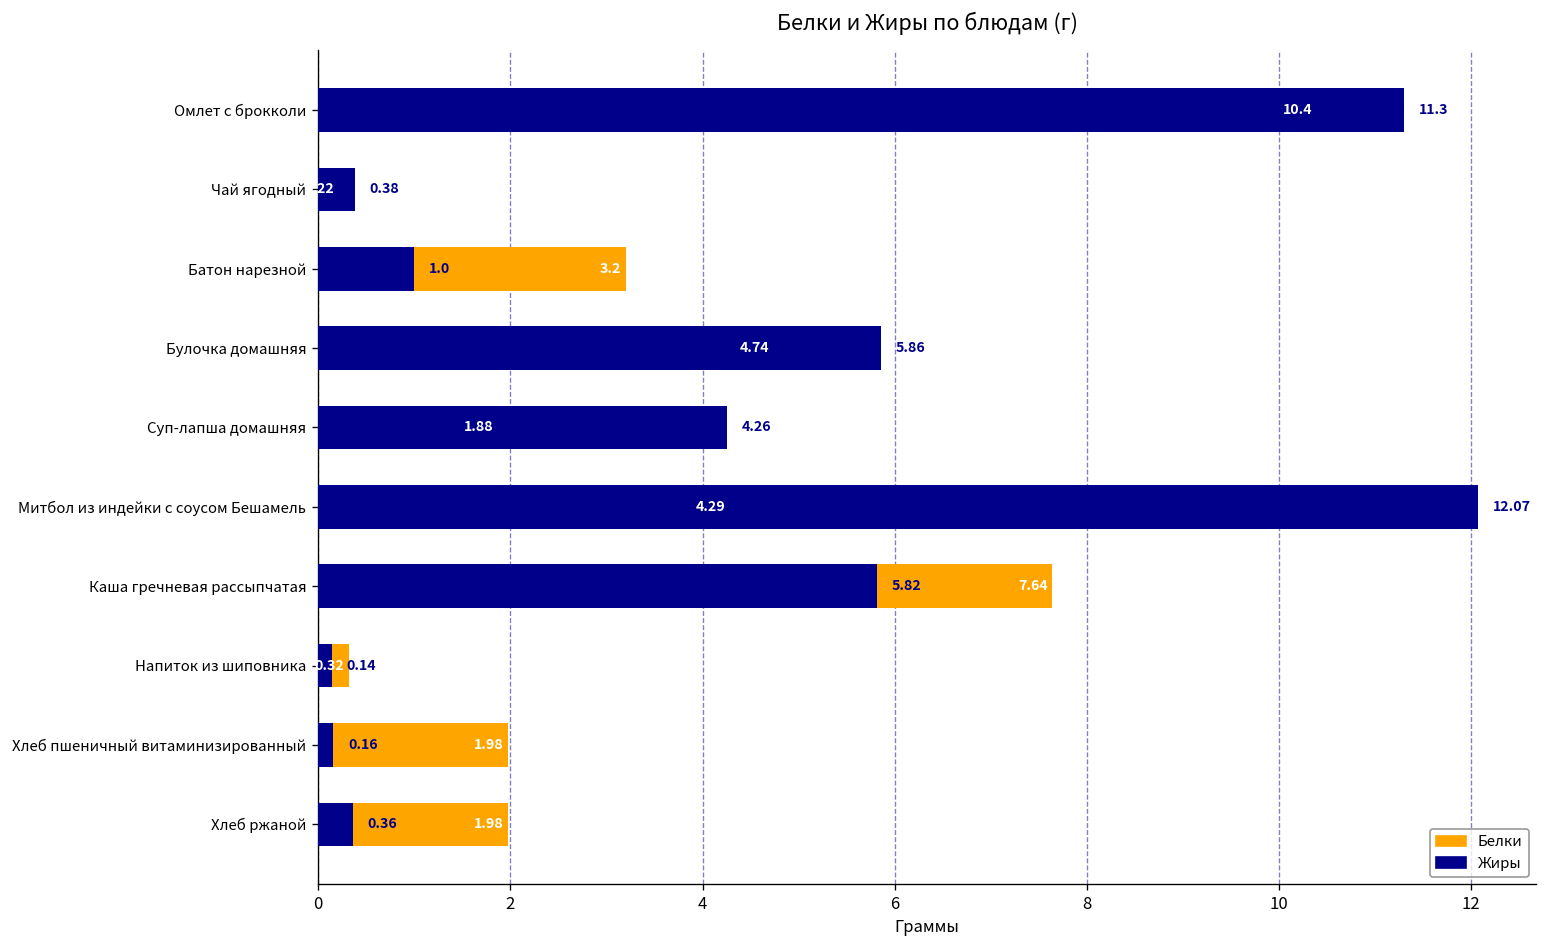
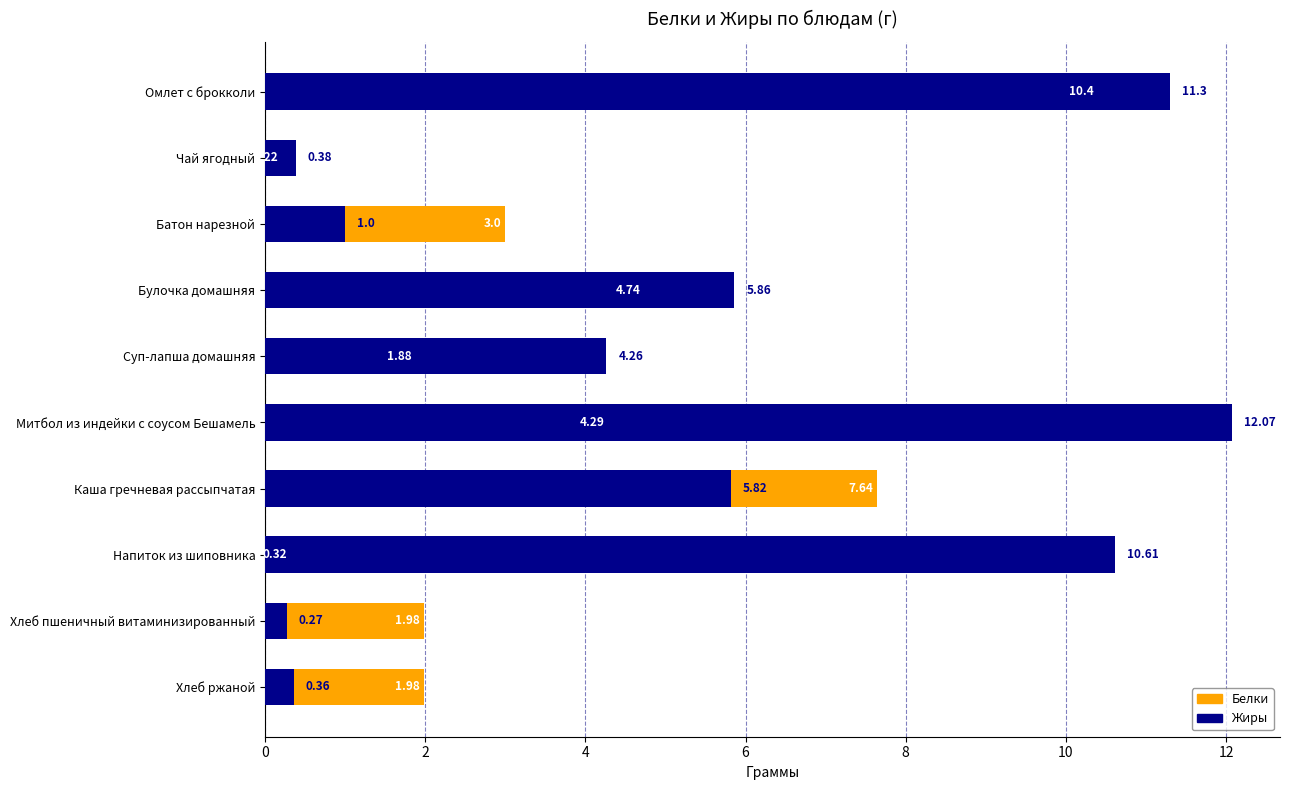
Белки, Батон нарезной: 3.2 -> 3.0
Жиры, Напиток из шиповника: 0.14 -> 10.61
Жиры, Хлеб пшеничный витаминизированный: 0.16 -> 0.27
